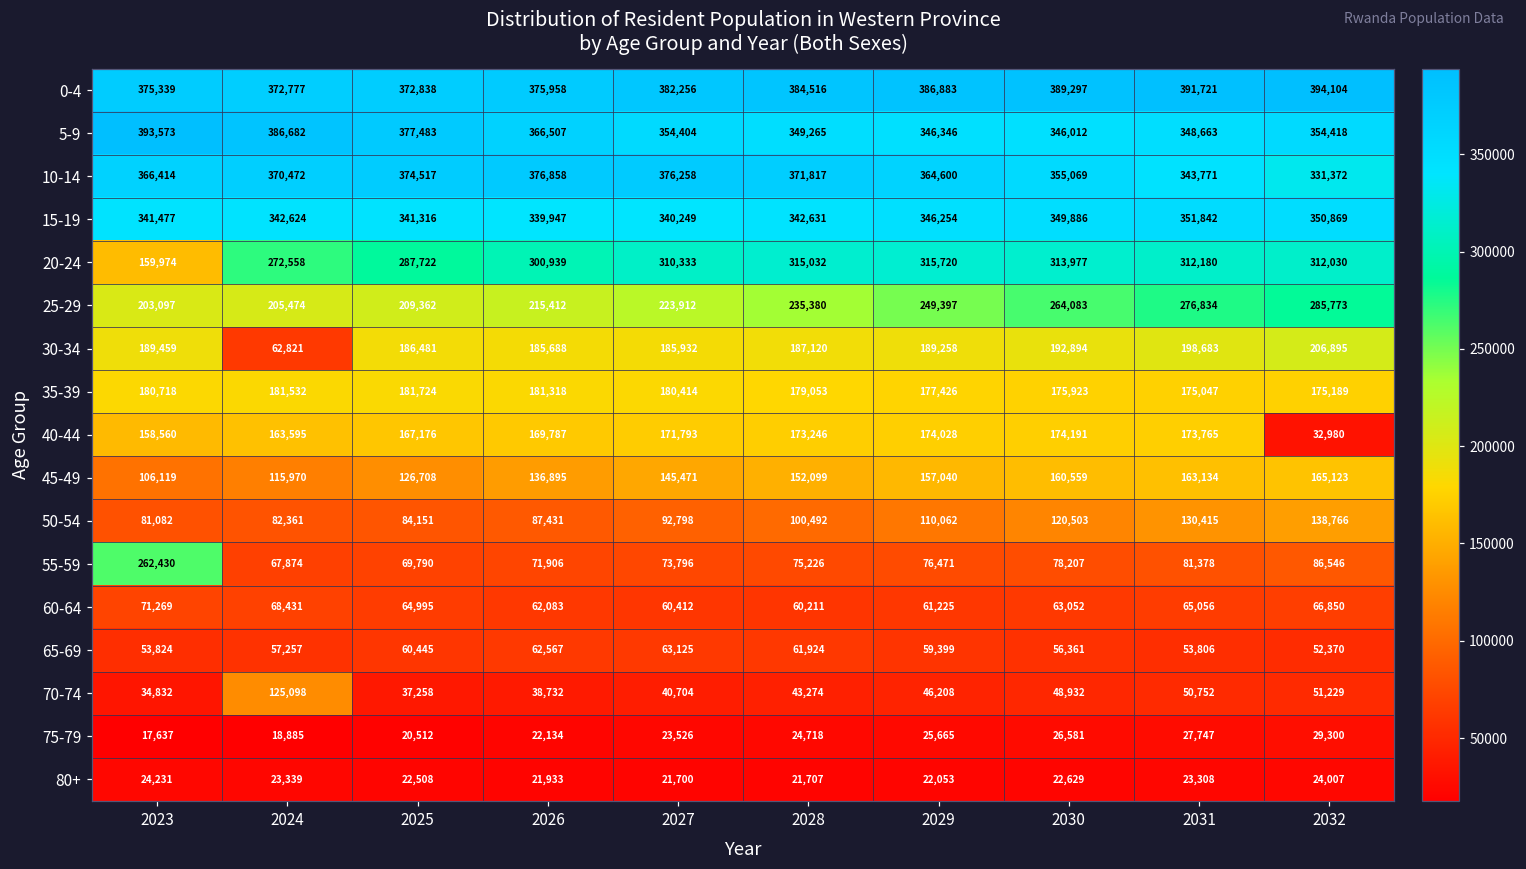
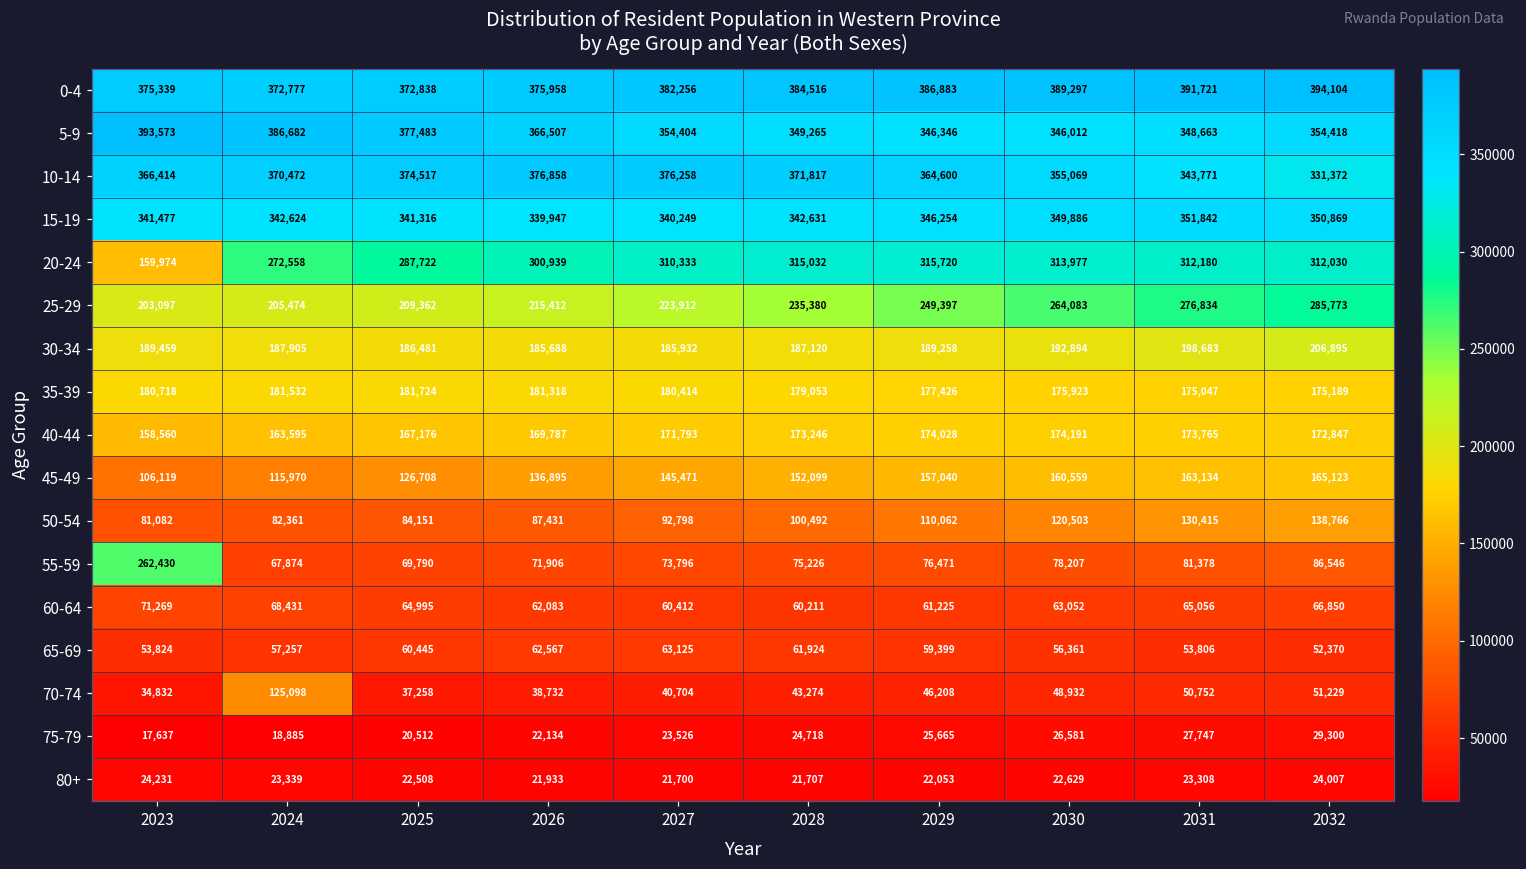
30-34, 2024: 62,821 -> 187,905
40-44, 2032: 32,980 -> 172,847
